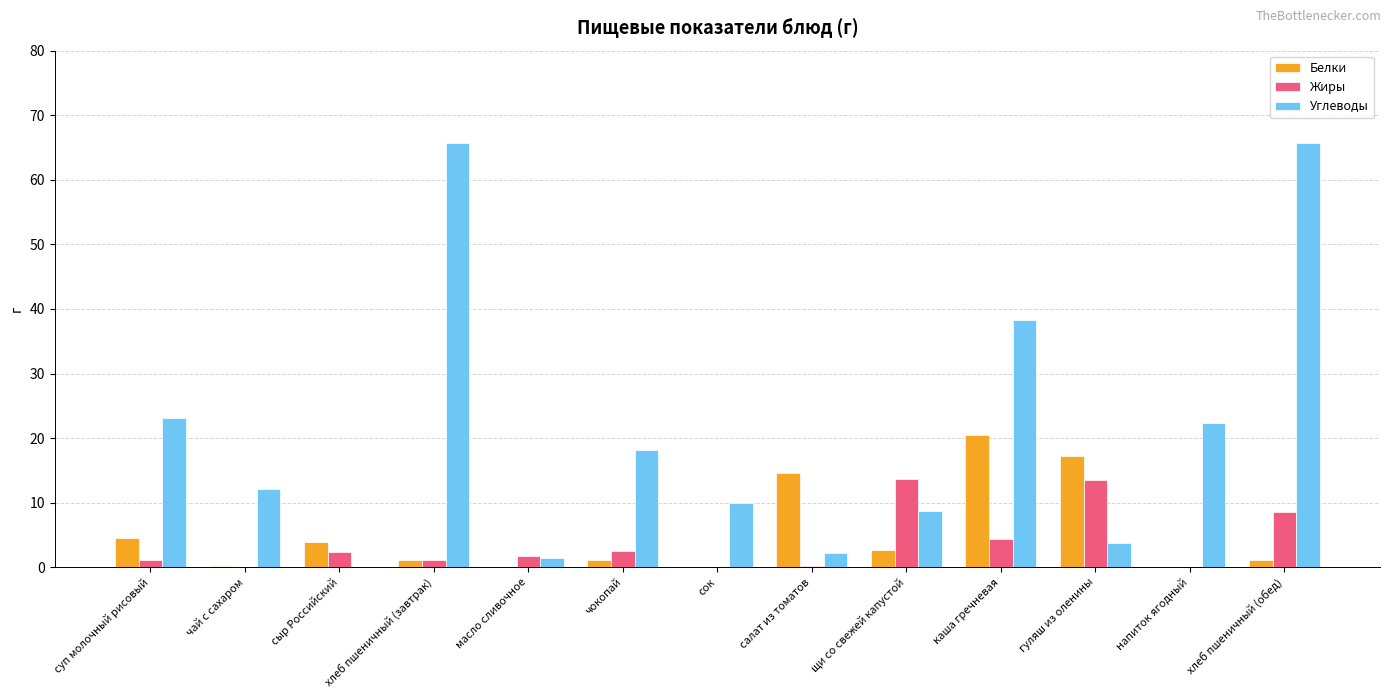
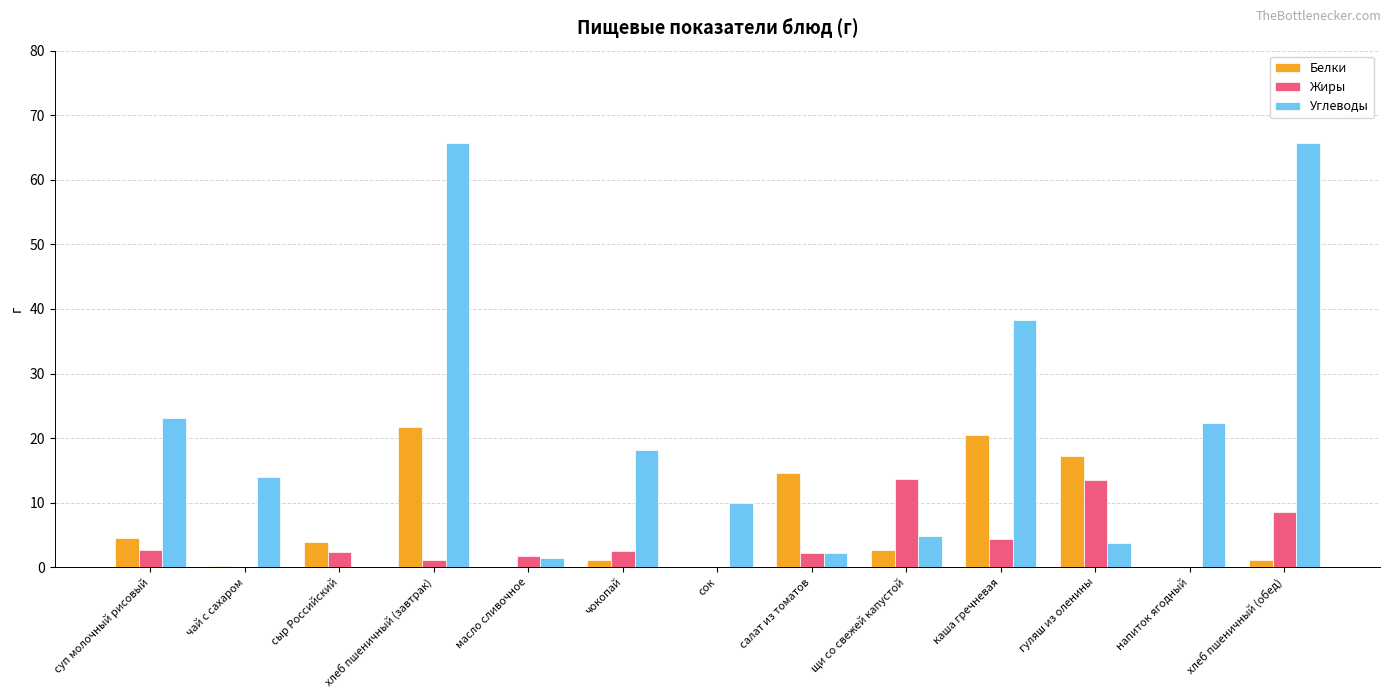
Жиры, суп молочный рисовый: 1 -> 3
Углеводы, чай с сахаром: 12 -> 14
Белки, хлеб пшеничный (завтрак): 1 -> 22
Жиры, салат из томатов: 0 -> 2
Углеводы, щи со свежей капустой: 9 -> 5
